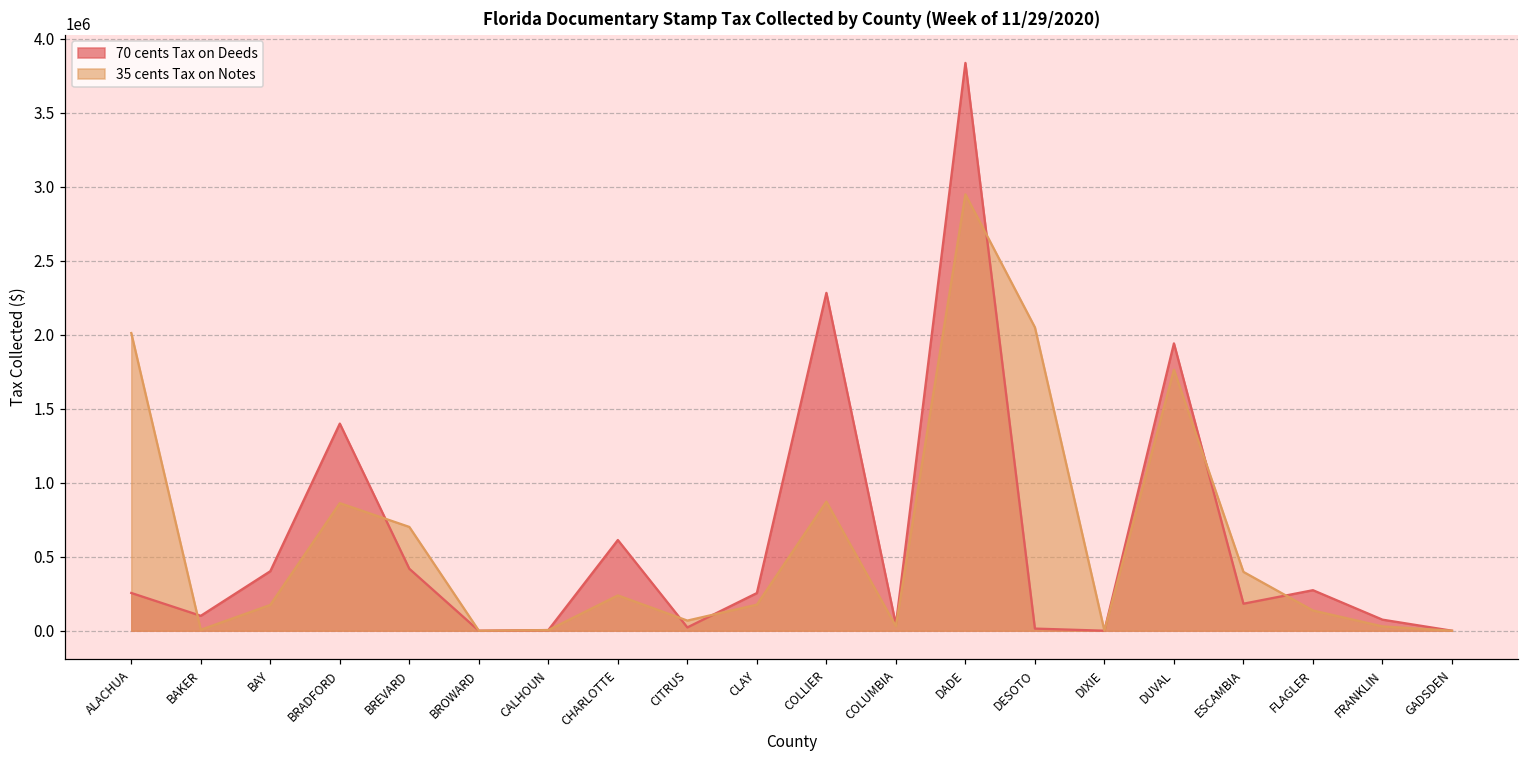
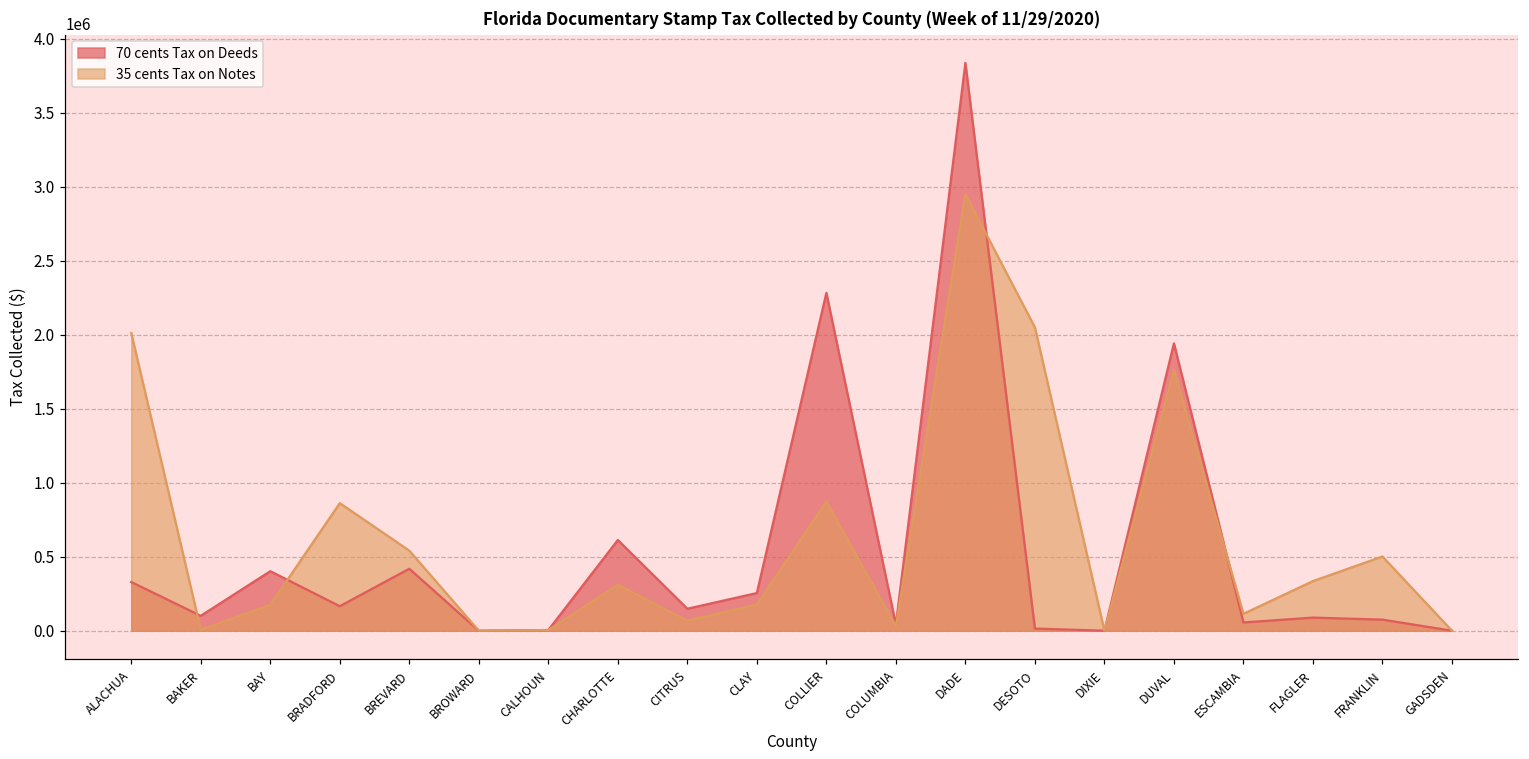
70 cents Tax on Deeds, ALACHUA: 260000 -> 330000
70 cents Tax on Deeds, BRADFORD: 1400000 -> 170000
35 cents Tax on Notes, BREVARD: 700000 -> 540000
35 cents Tax on Notes, CHARLOTTE: 240000 -> 310000
70 cents Tax on Deeds, CITRUS: 20000 -> 150000
70 cents Tax on Deeds, ESCAMBIA: 180000 -> 60000
35 cents Tax on Notes, ESCAMBIA: 400000 -> 110000
70 cents Tax on Deeds, FLAGLER: 270000 -> 90000
35 cents Tax on Notes, FLAGLER: 140000 -> 340000
35 cents Tax on Notes, FRANKLIN: 30000 -> 500000
